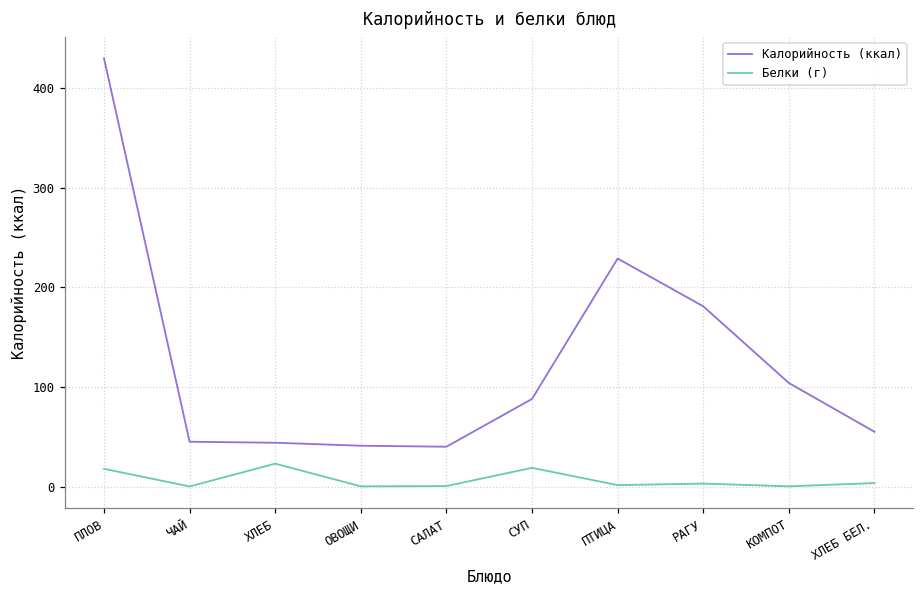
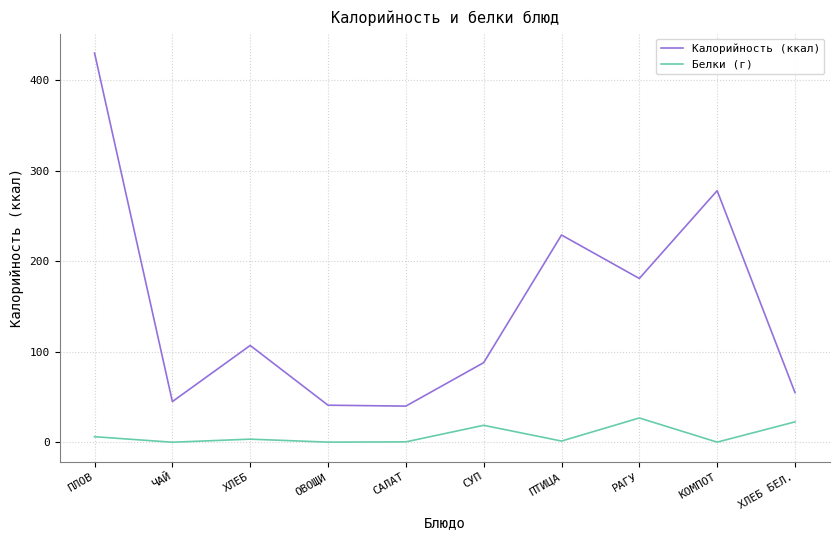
Белки (г), ПЛОВ: 20 -> 10
Калорийность (ккал), ХЛЕБ: 40 -> 110
Белки (г), ХЛЕБ: 20 -> 0
Белки (г), РАГУ: 0 -> 30
Калорийность (ккал), КОМПОТ: 100 -> 280
Белки (г), ХЛЕБ БЕЛ.: 0 -> 20
